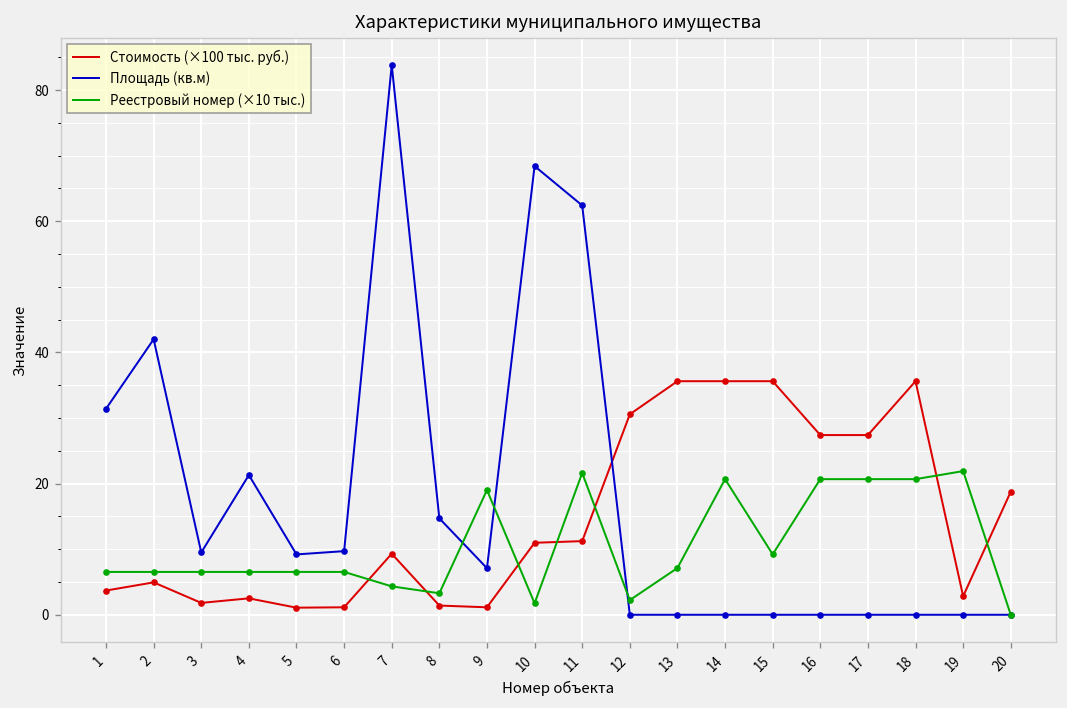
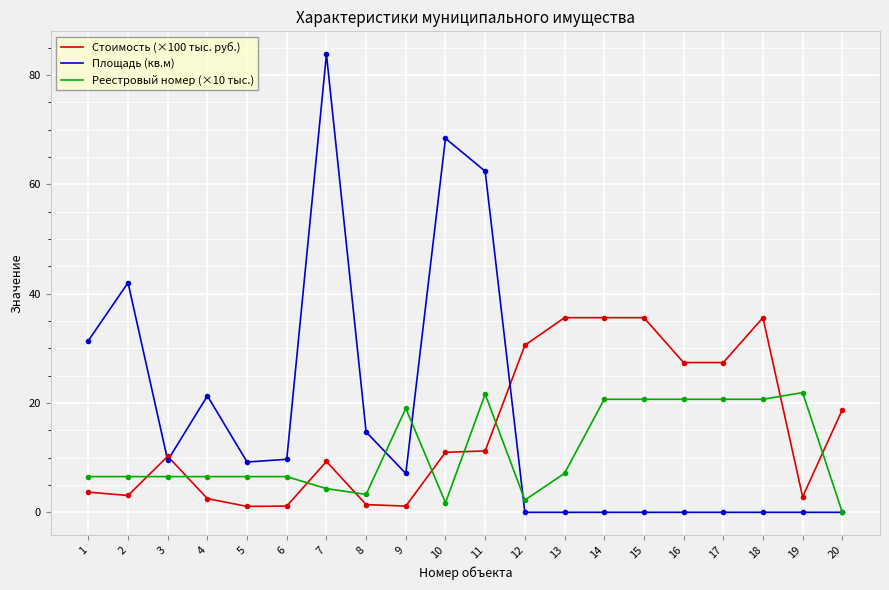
Стоимость (×100 тыс. руб.), 2: 5 -> 3
Стоимость (×100 тыс. руб.), 3: 2 -> 10
Реестровый номер (×10 тыс.), 15: 9 -> 21
